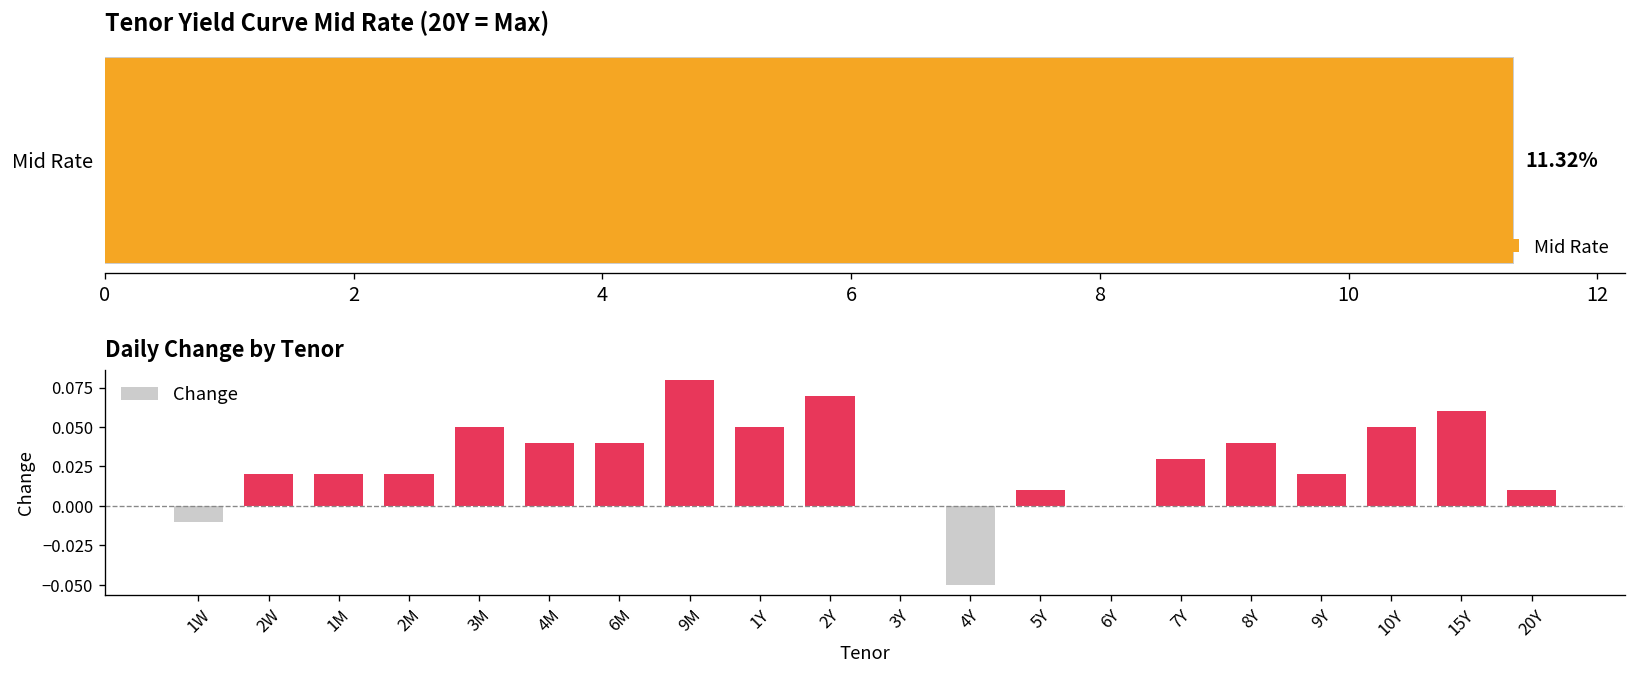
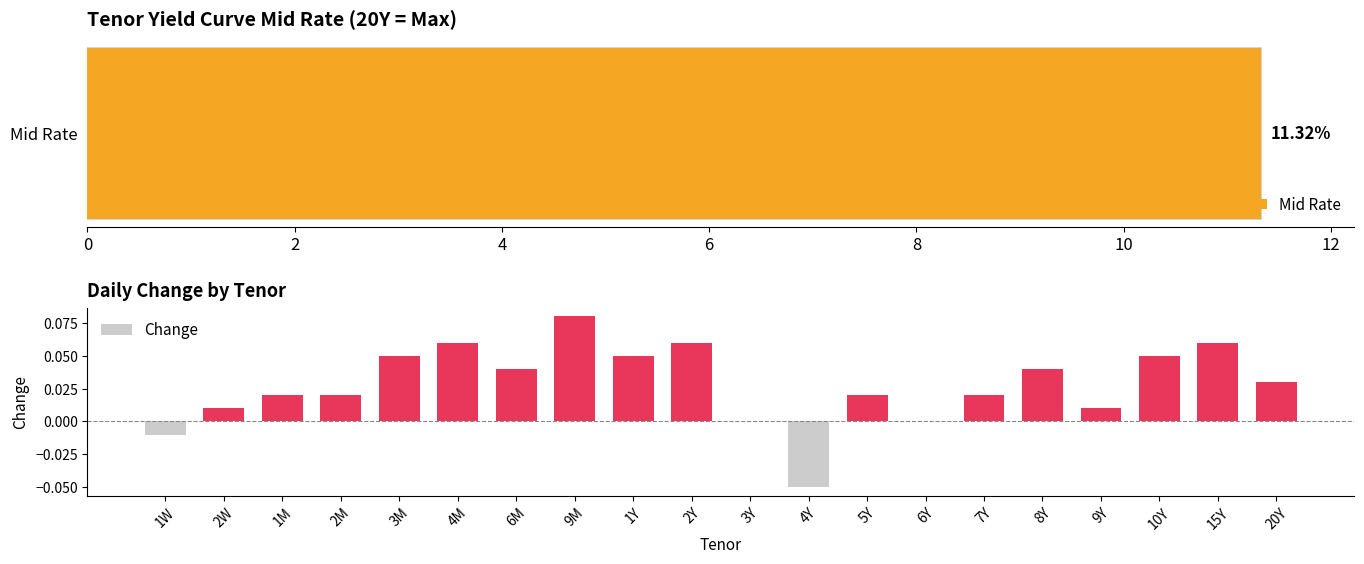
Daily Change by Tenor, 2W: 0.02 -> 0.01
Daily Change by Tenor, 4M: 0.04 -> 0.06
Daily Change by Tenor, 2Y: 0.07 -> 0.06
Daily Change by Tenor, 5Y: 0.01 -> 0.02
Daily Change by Tenor, 7Y: 0.03 -> 0.02
Daily Change by Tenor, 9Y: 0.02 -> 0.01
Daily Change by Tenor, 20Y: 0.01 -> 0.03
